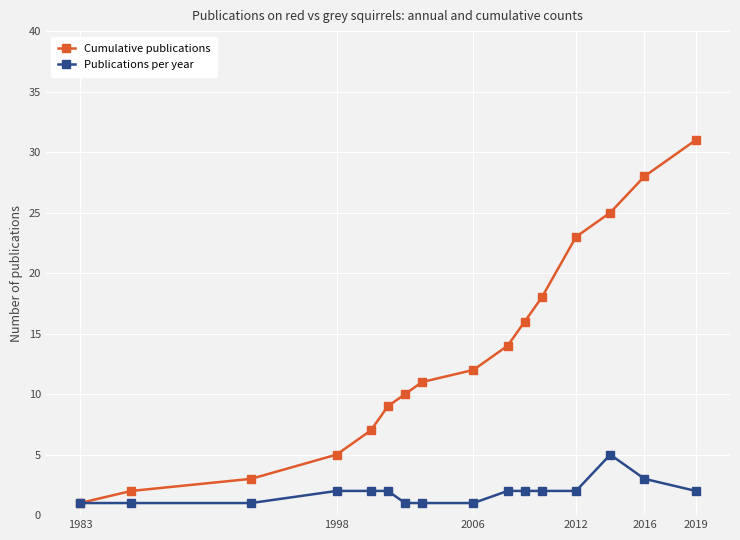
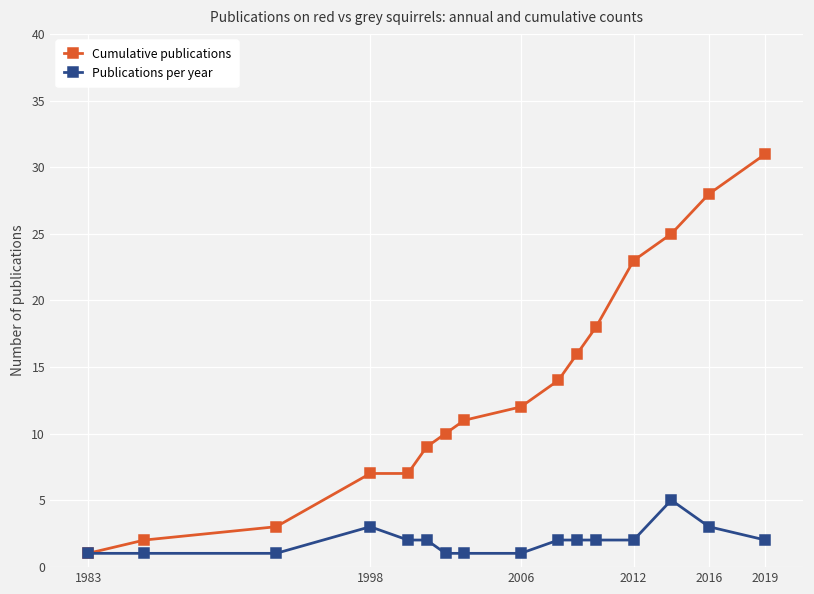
Cumulative publications, 1998: 5 -> 7
Publications per year, 1998: 2 -> 3
